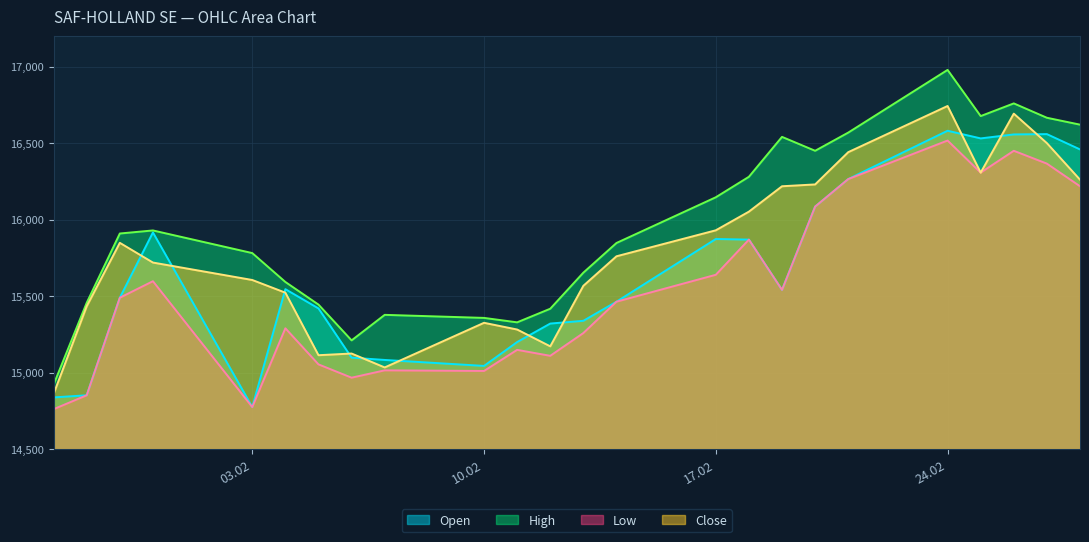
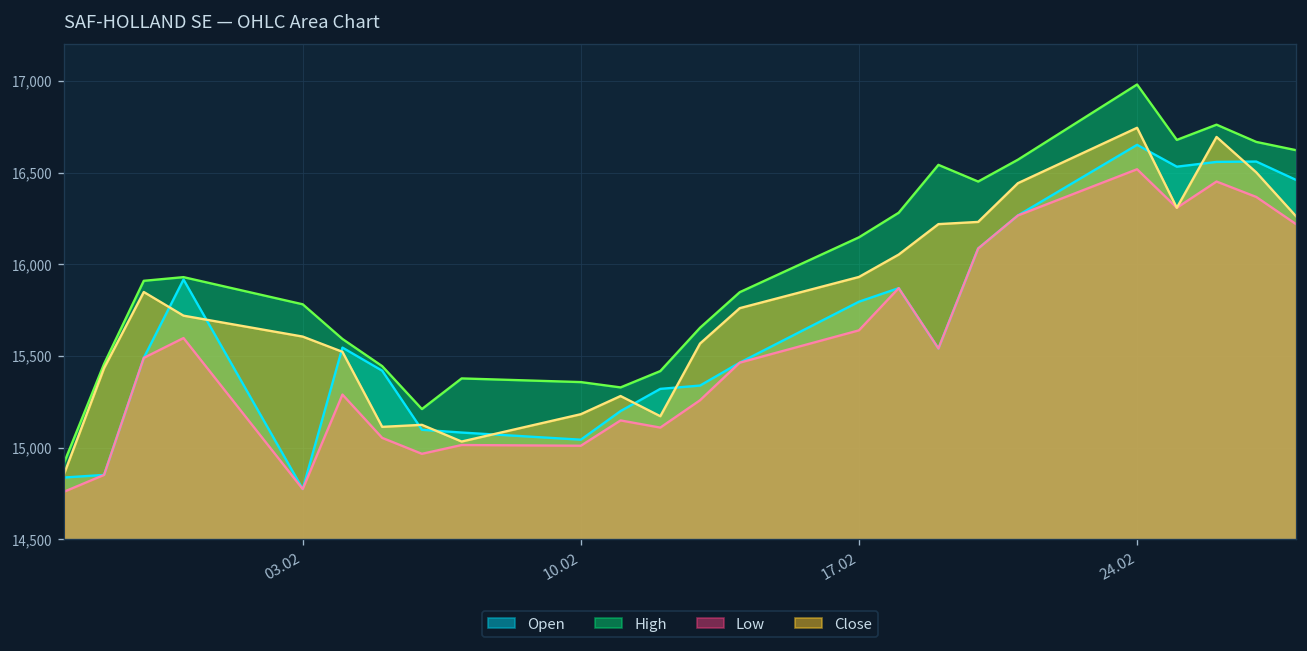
Close, 10.02: 15,330 -> 15,180
Open, 17.02: 15,870 -> 15,800
Open, 24.02: 16,580 -> 16,650
